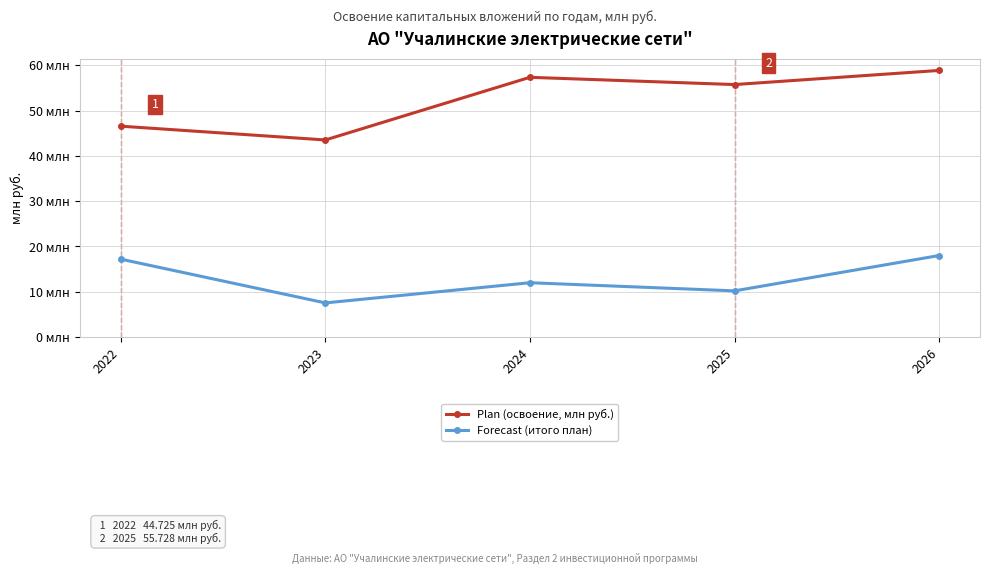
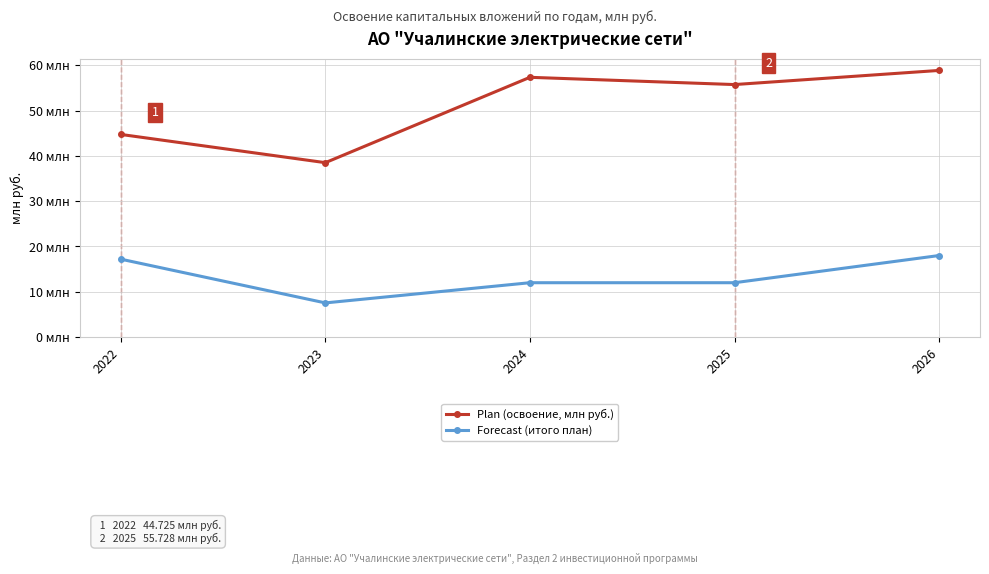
Plan (освоение, млн руб.), 2022: 47 млн -> 45 млн
Plan (освоение, млн руб.), 2023: 44 млн -> 38 млн
Forecast (итого план), 2025: 10 млн -> 12 млн
